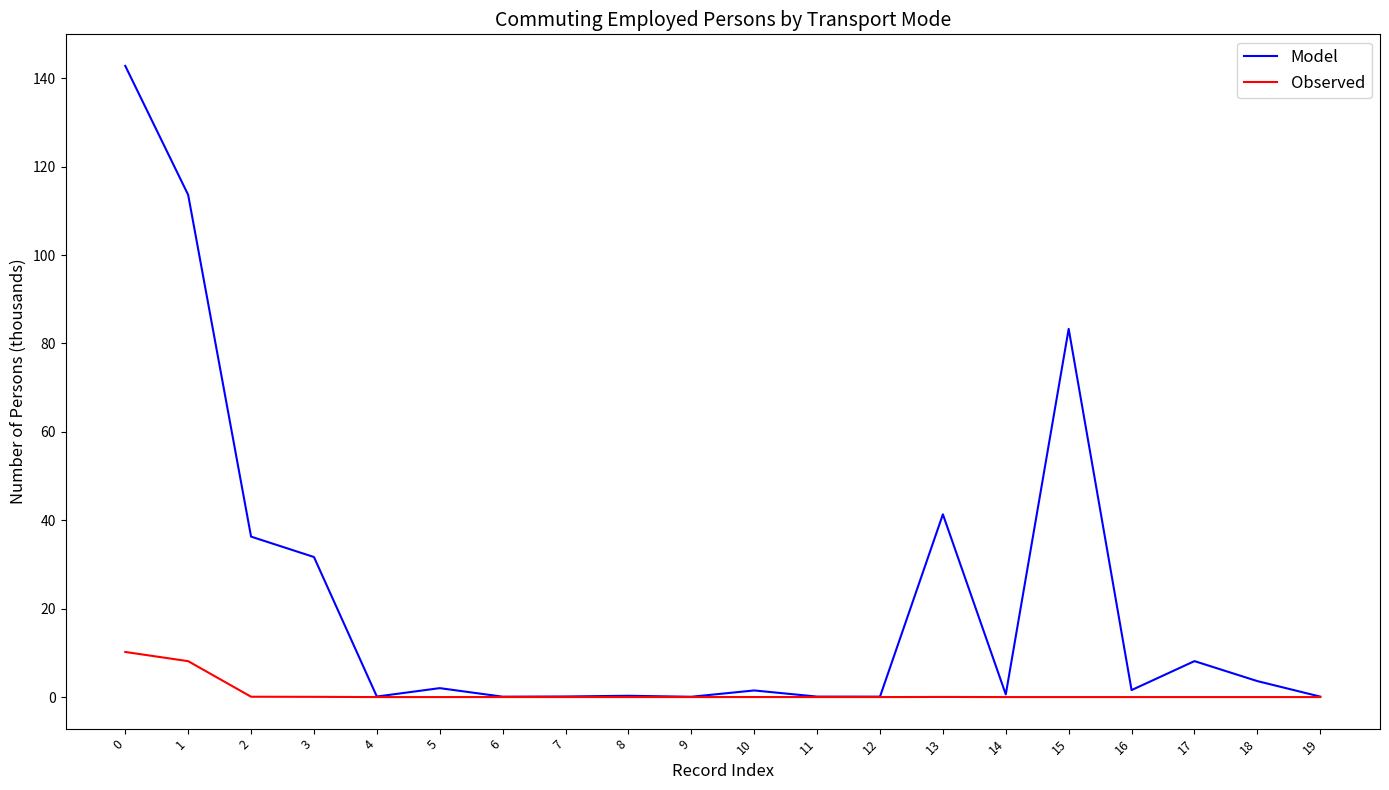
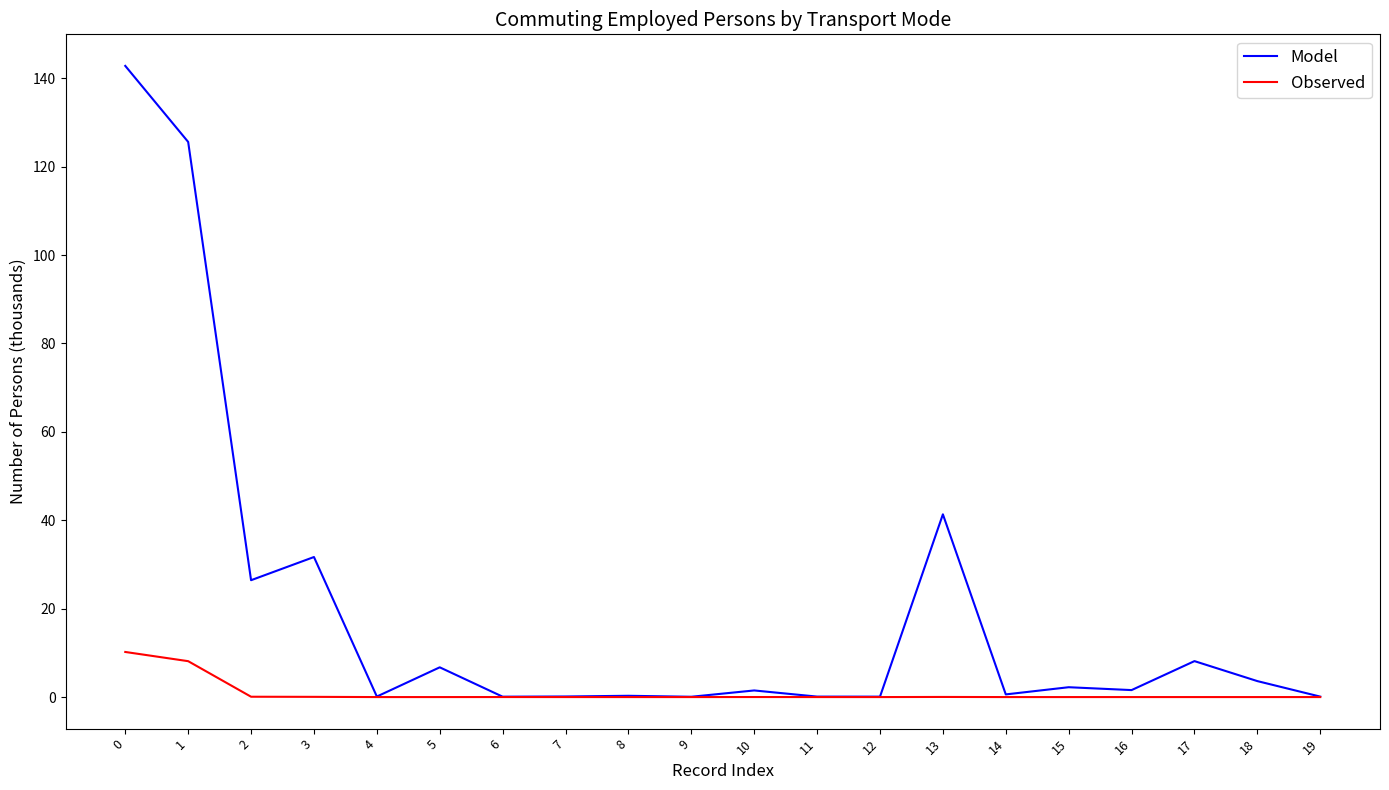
Model, 1: 114 -> 126
Model, 2: 36 -> 26
Model, 5: 2 -> 7
Model, 15: 83 -> 2
